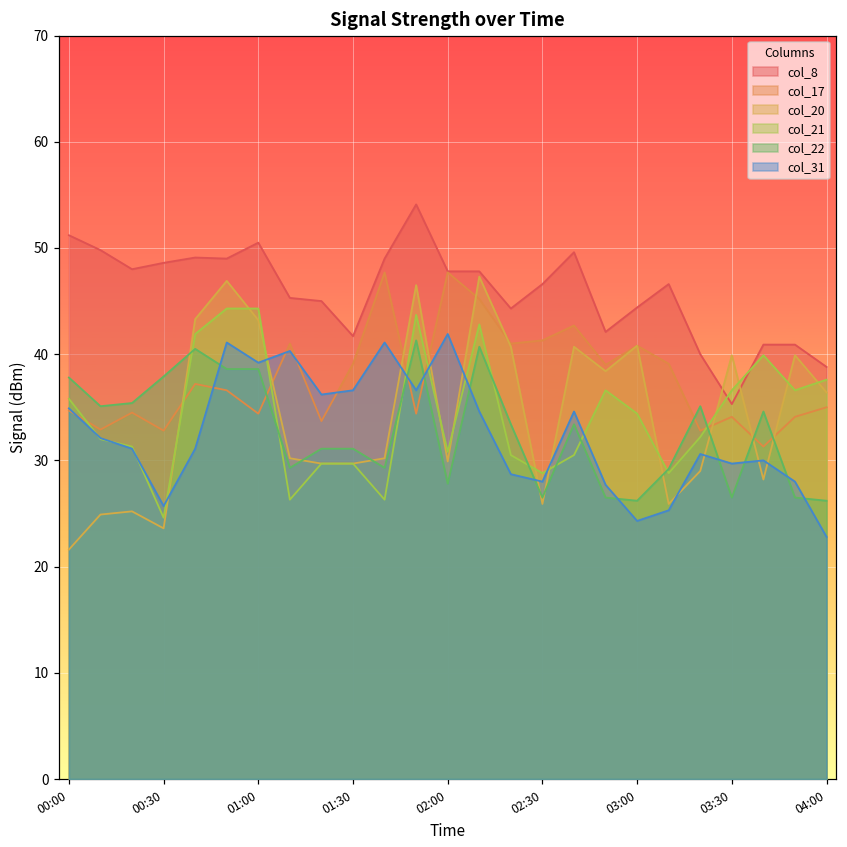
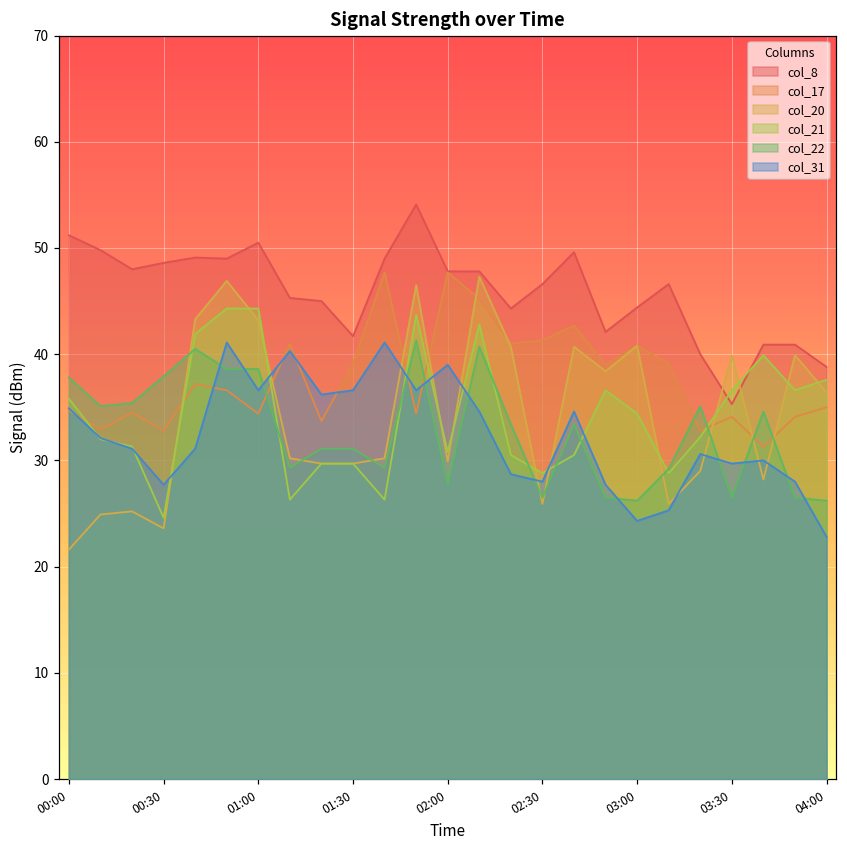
col_31, 00:30: 26 -> 28
col_31, 01:00: 39 -> 37
col_31, 02:00: 42 -> 39
